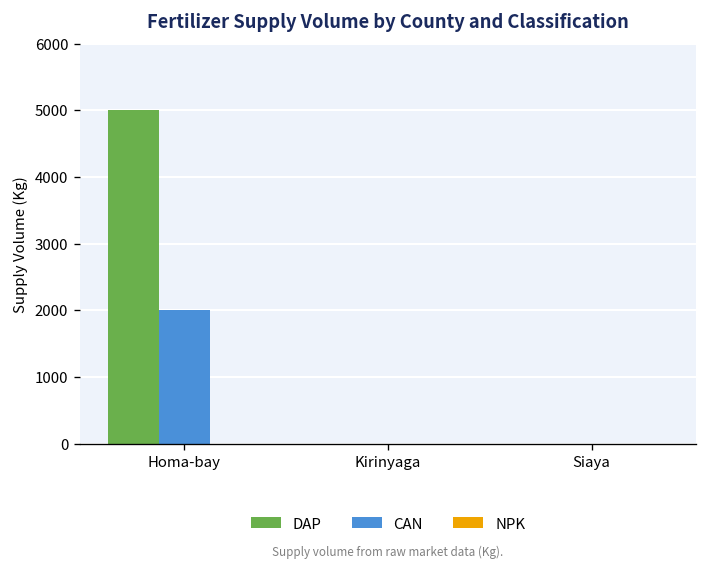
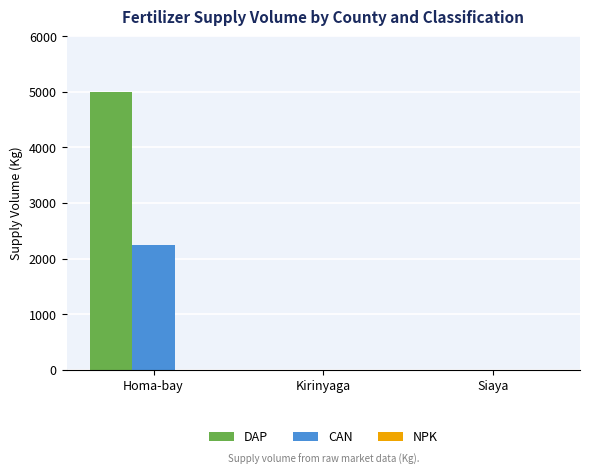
CAN, Homa-bay: 2000 -> 2200
